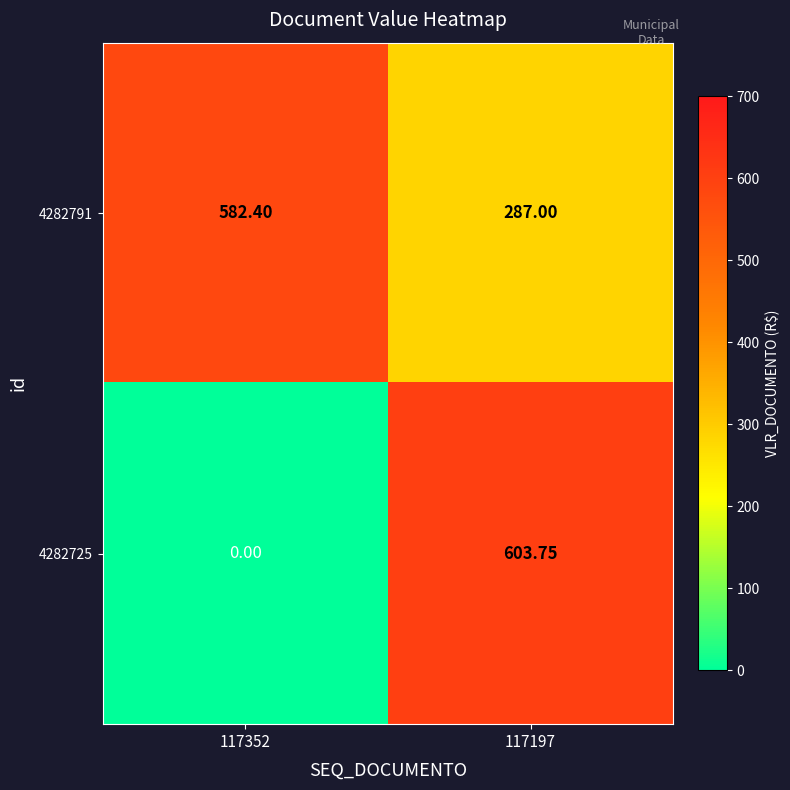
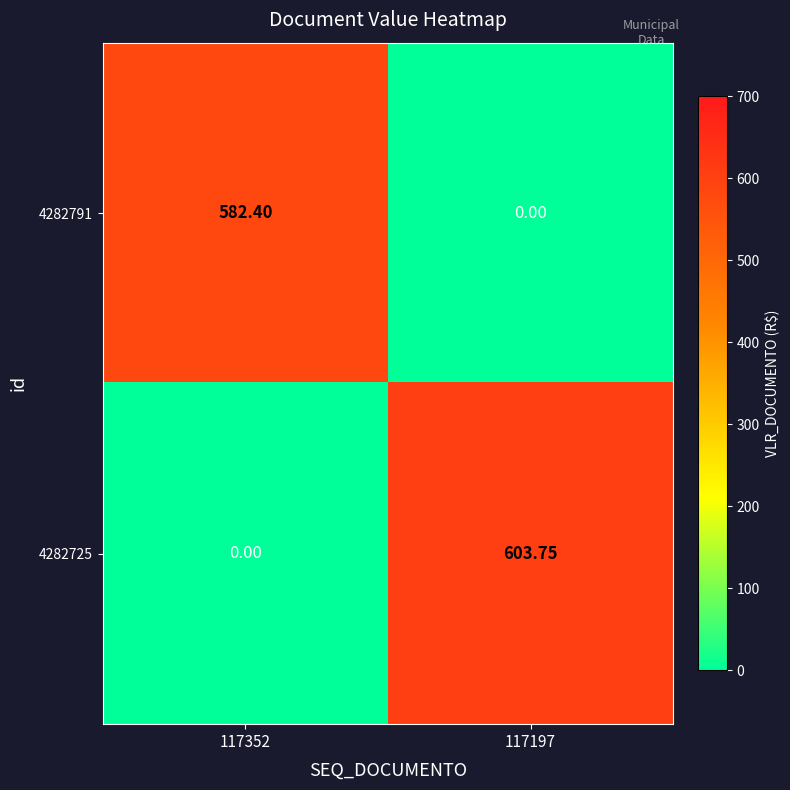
4282791, 117197: 287.00 -> 0.00
